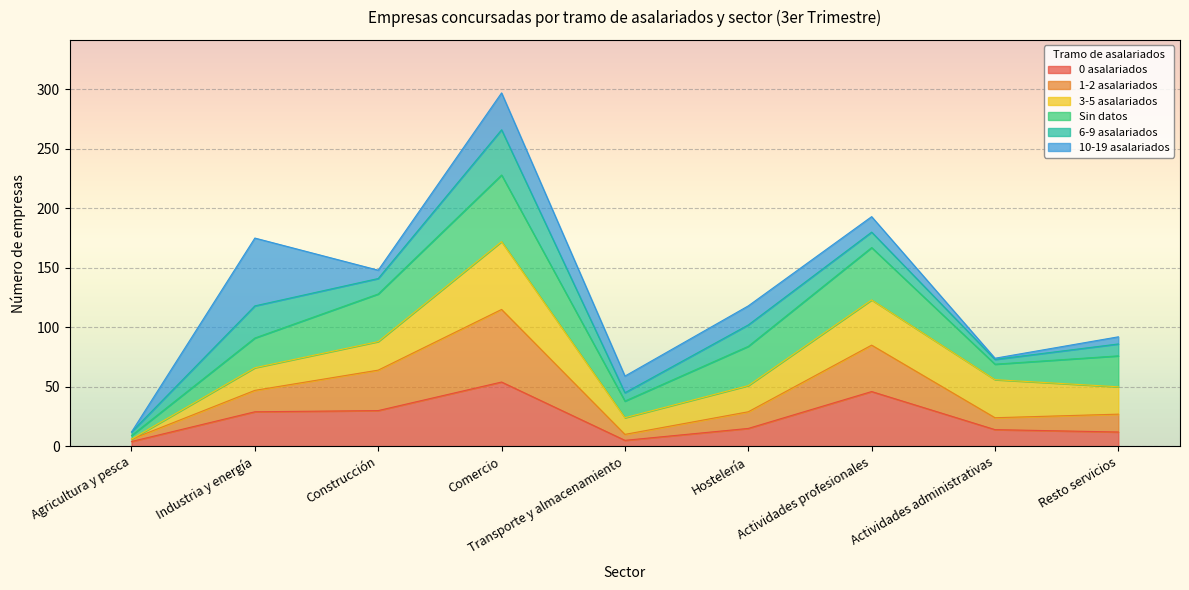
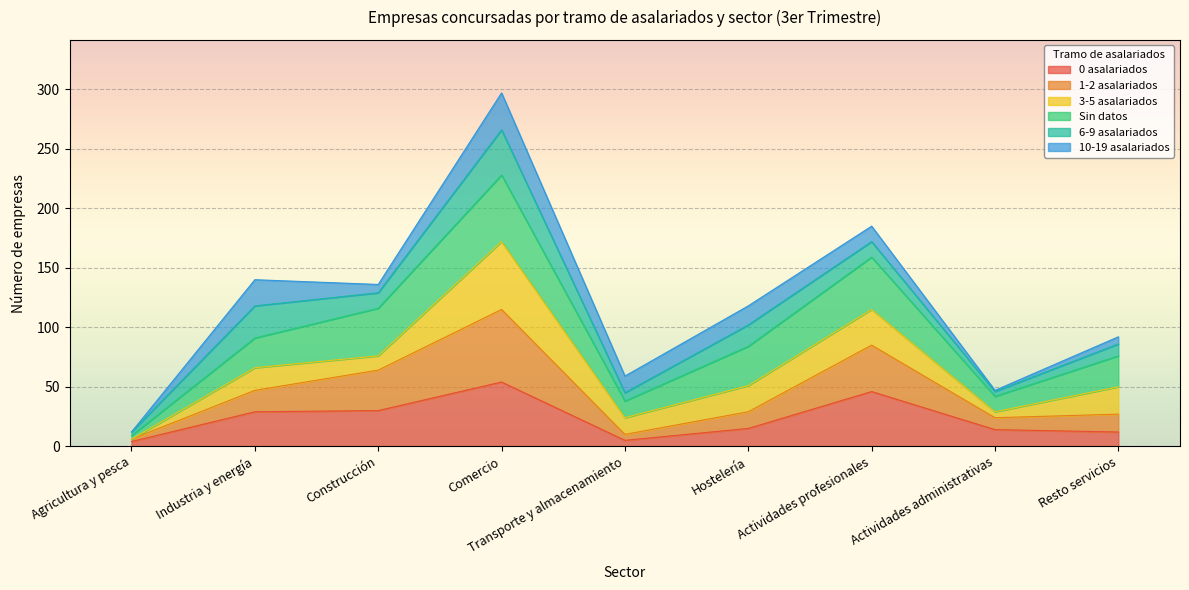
10-19 asalariados, Industria y energía: 57 -> 22
3-5 asalariados, Construcción: 24 -> 12
3-5 asalariados, Actividades profesionales: 38 -> 30
3-5 asalariados, Actividades administrativas: 32 -> 5
